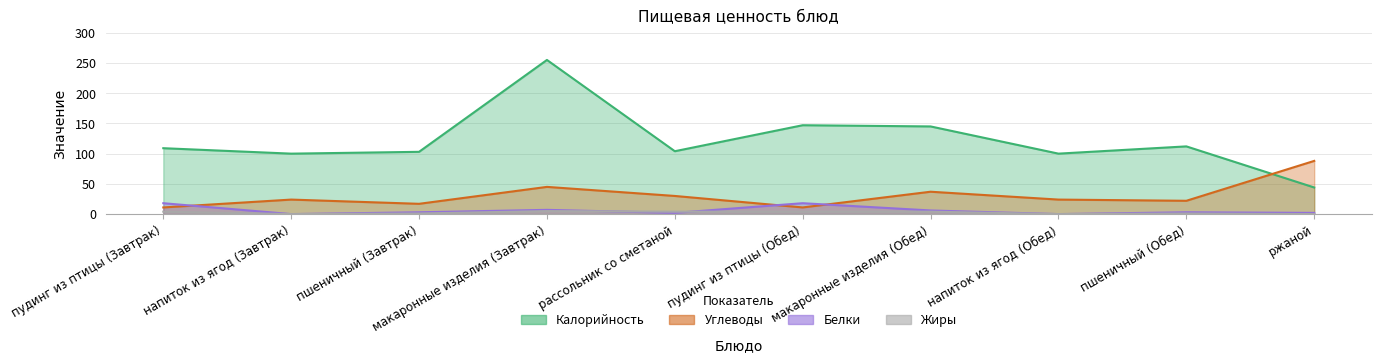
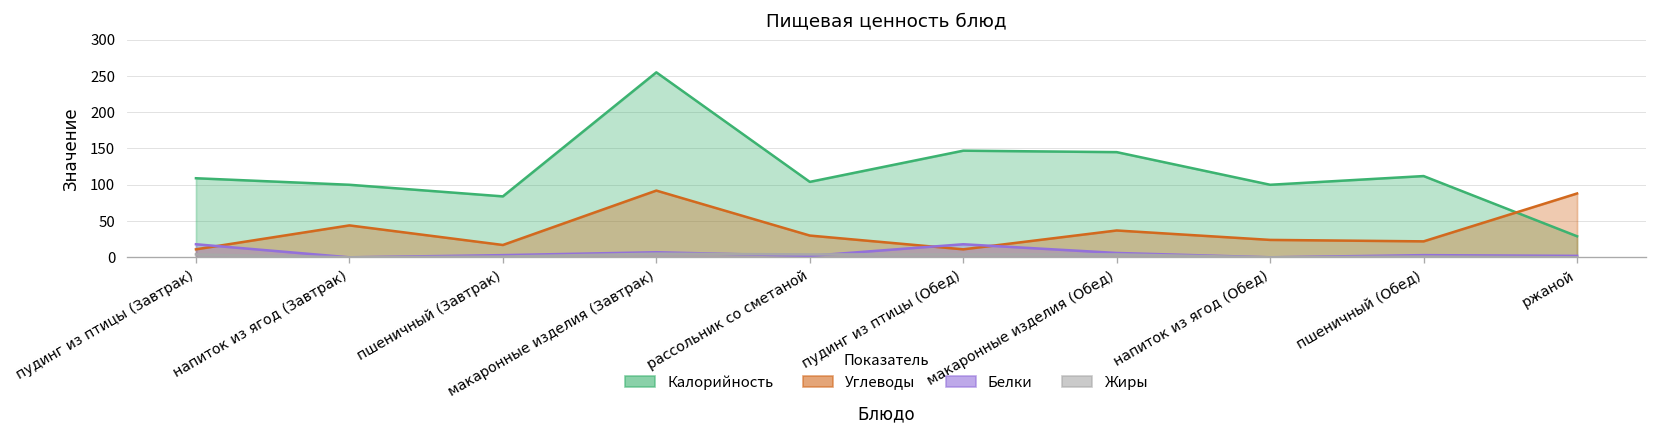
Углеводы, напиток из ягод (Завтрак): 20 -> 40
Калорийность, пшеничный (Завтрак): 100 -> 80
Углеводы, макаронные изделия (Завтрак): 50 -> 90
Калорийность, ржаной: 40 -> 30
